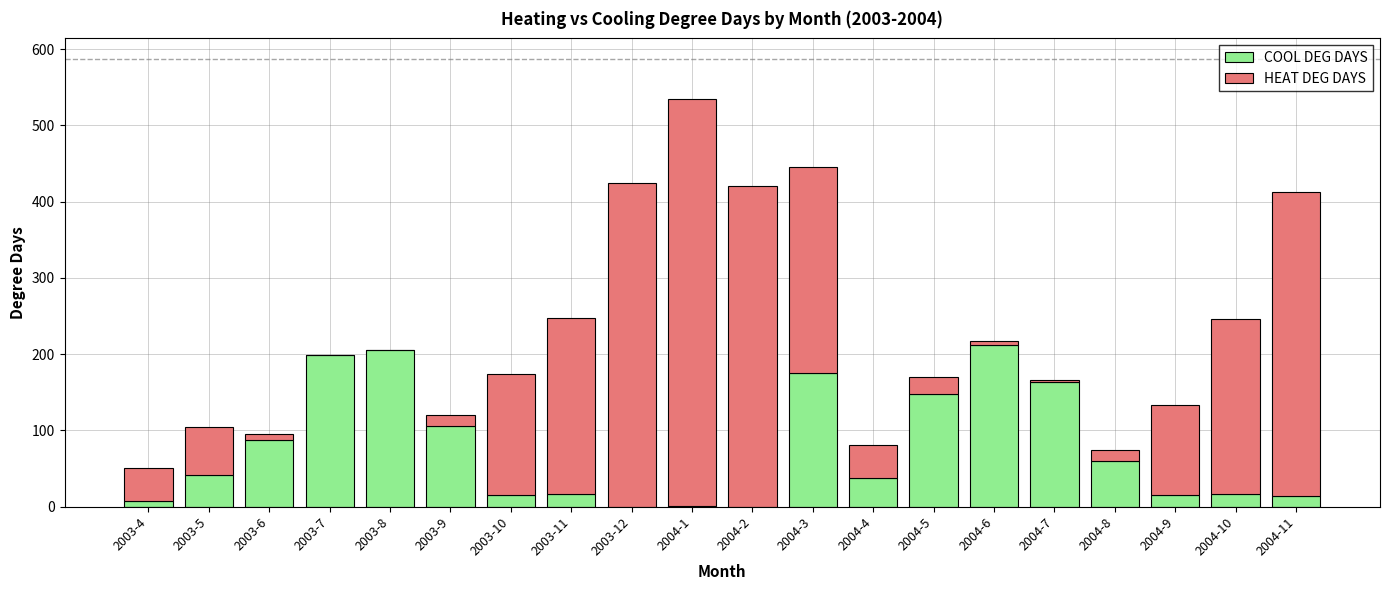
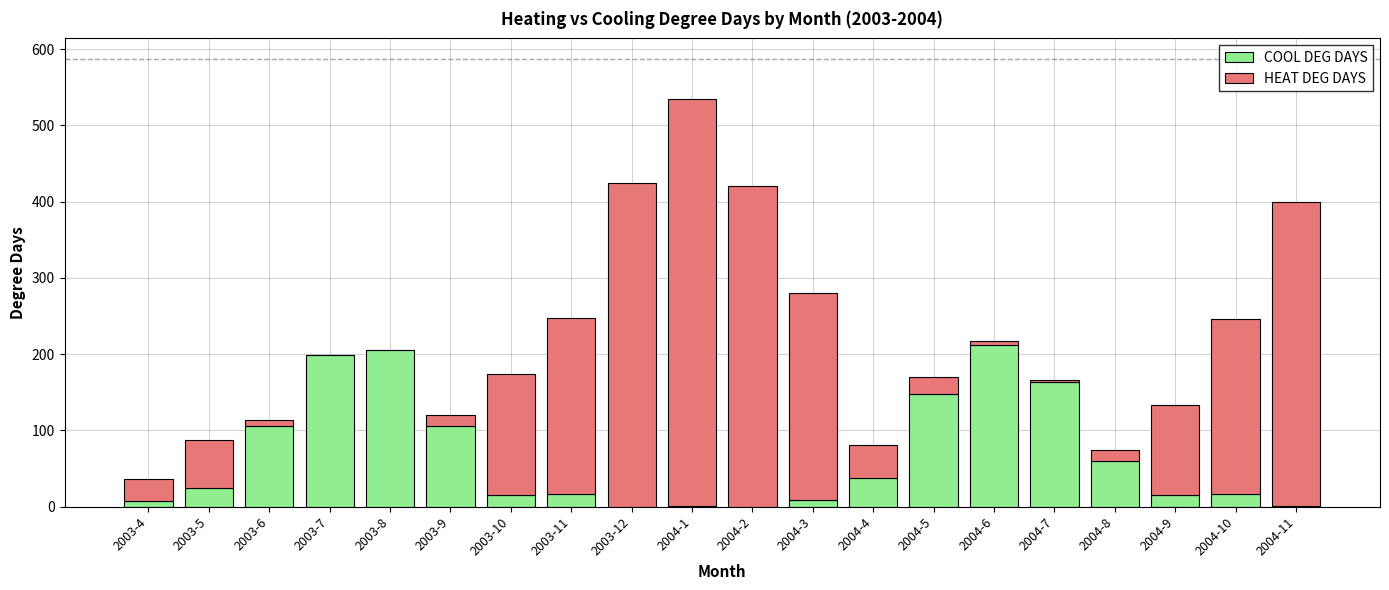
HEAT DEG DAYS, 2003-4: 40 -> 30
COOL DEG DAYS, 2003-5: 40 -> 20
COOL DEG DAYS, 2003-6: 90 -> 110
COOL DEG DAYS, 2004-3: 180 -> 10
COOL DEG DAYS, 2004-11: 10 -> 0
